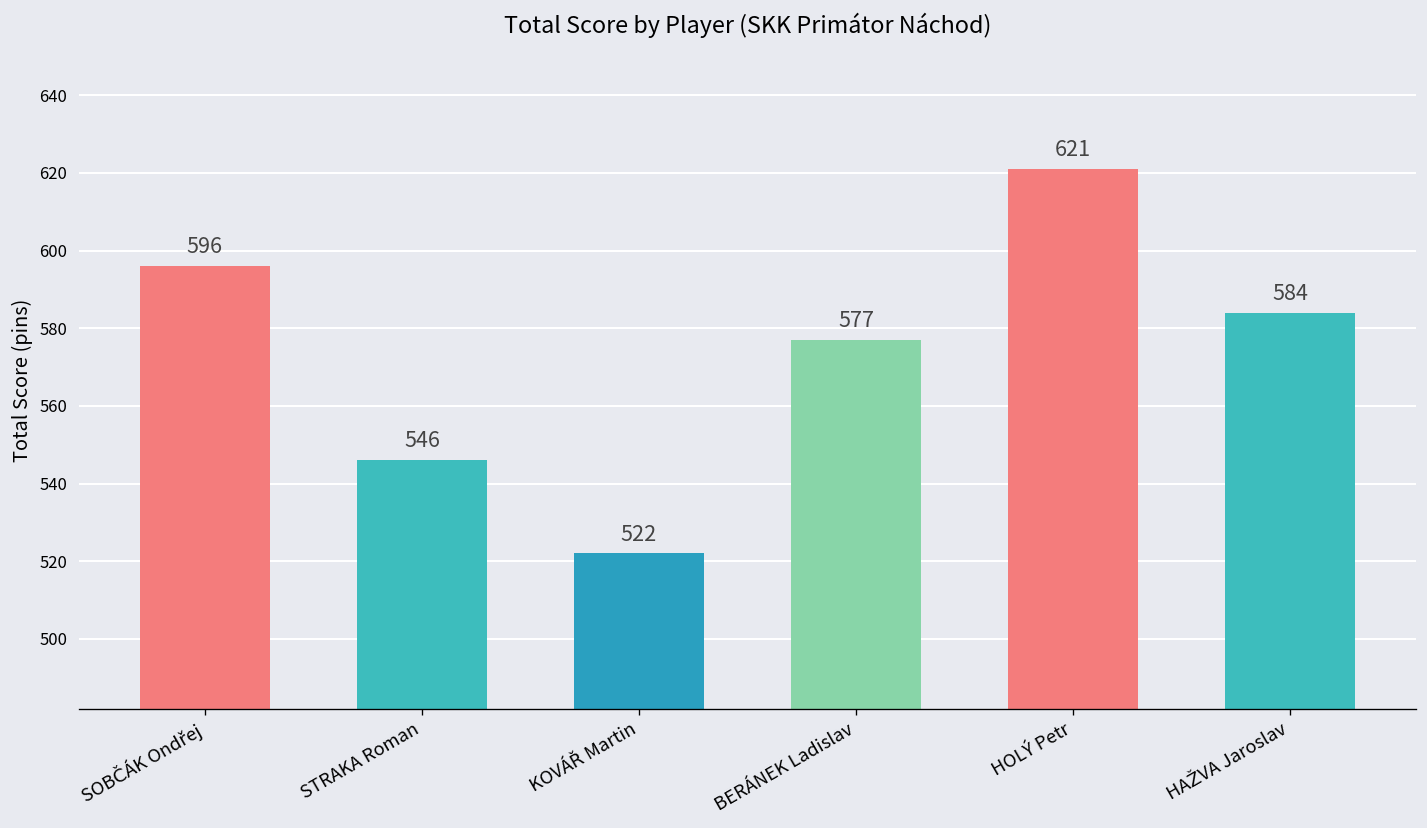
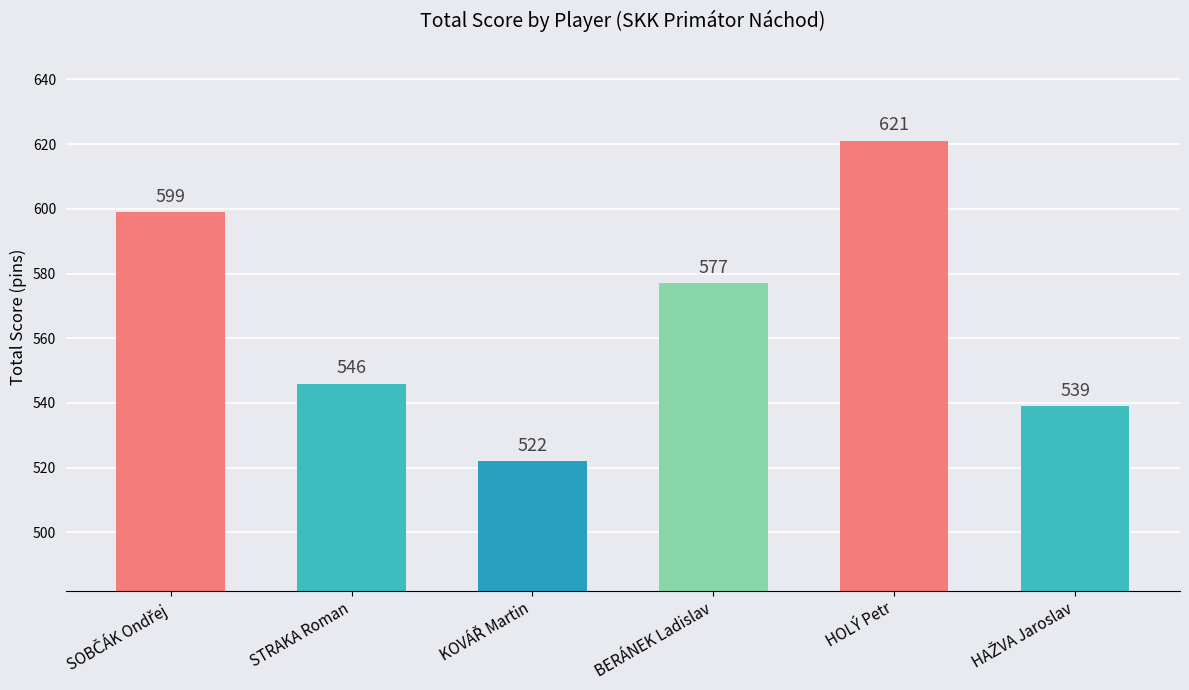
SOBČÁK Ondřej: 596 -> 599
HAŽVA Jaroslav: 584 -> 539
